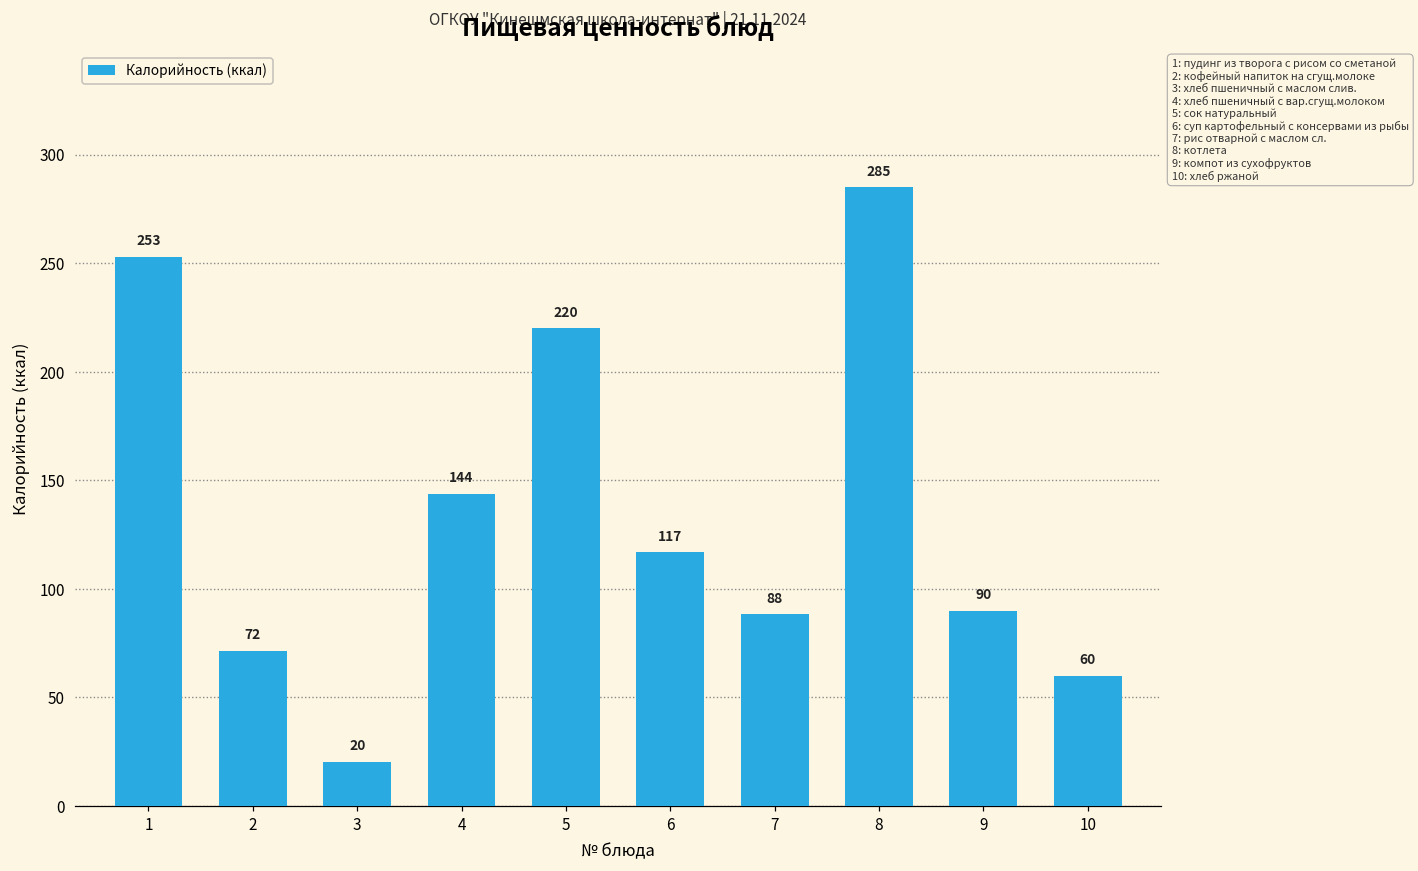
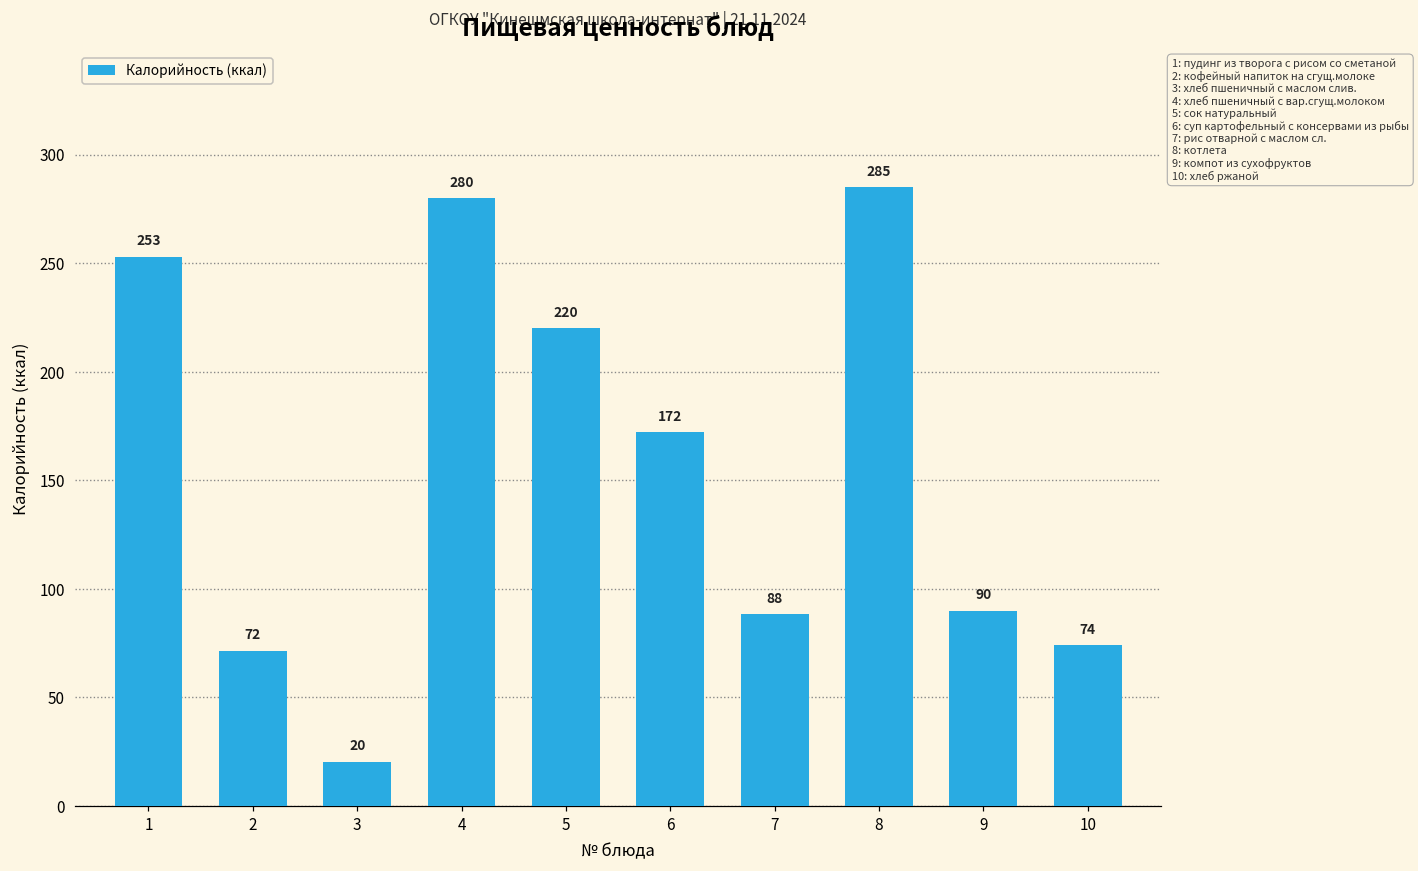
4: 144 -> 280
6: 117 -> 172
10: 60 -> 74
